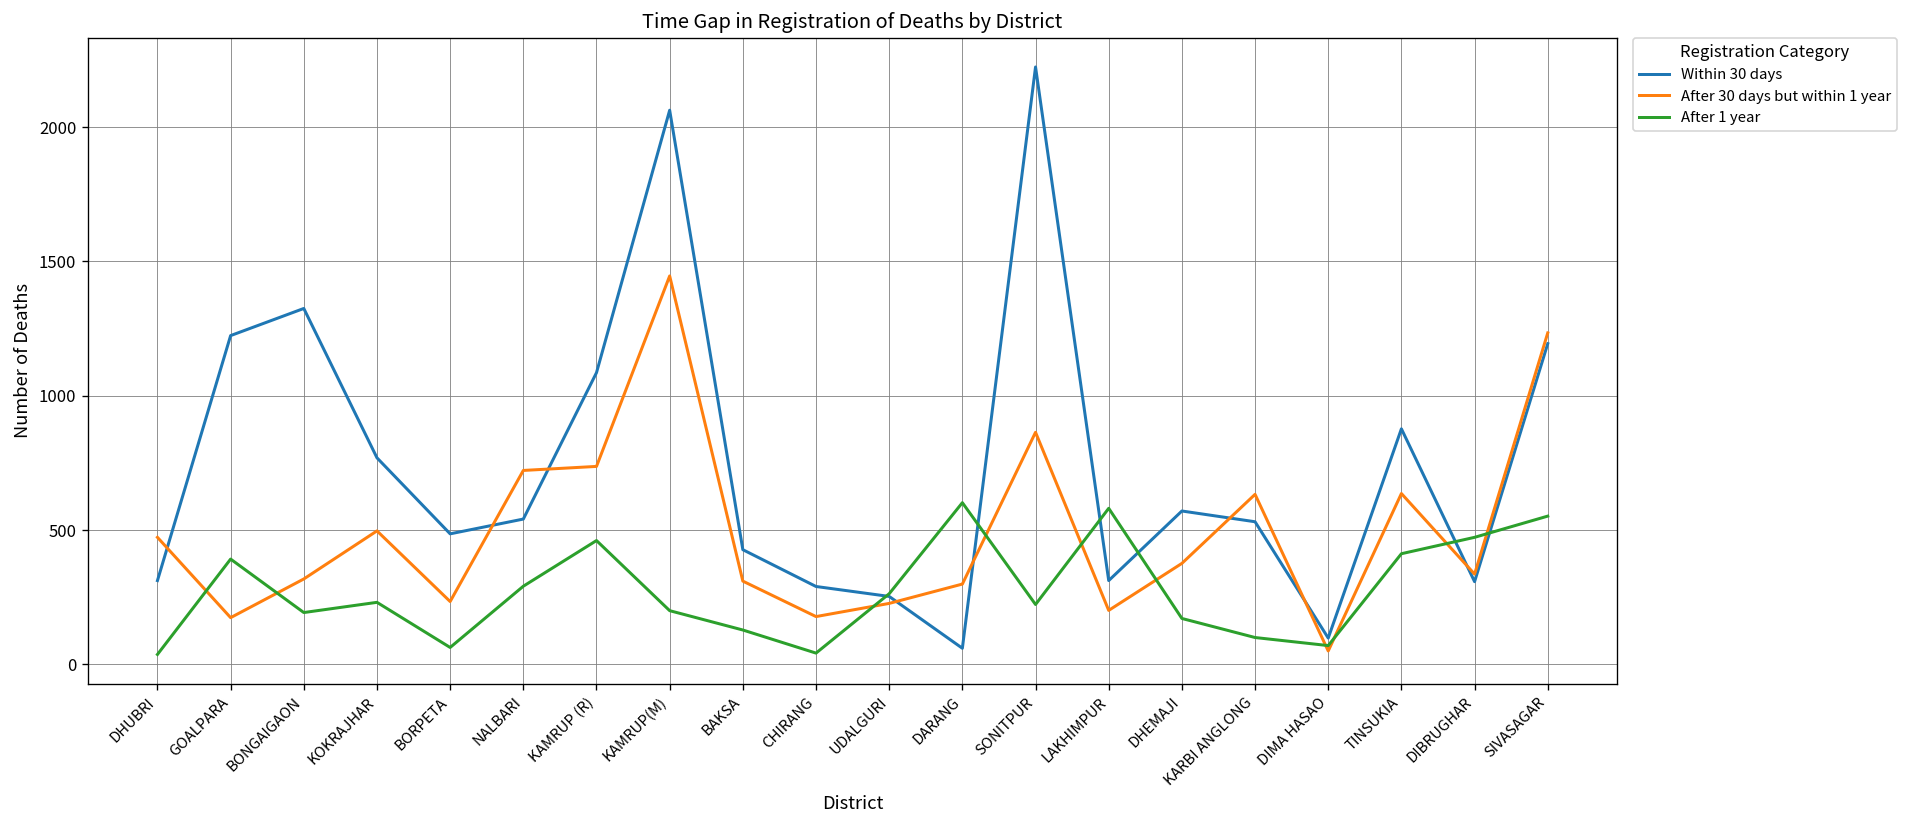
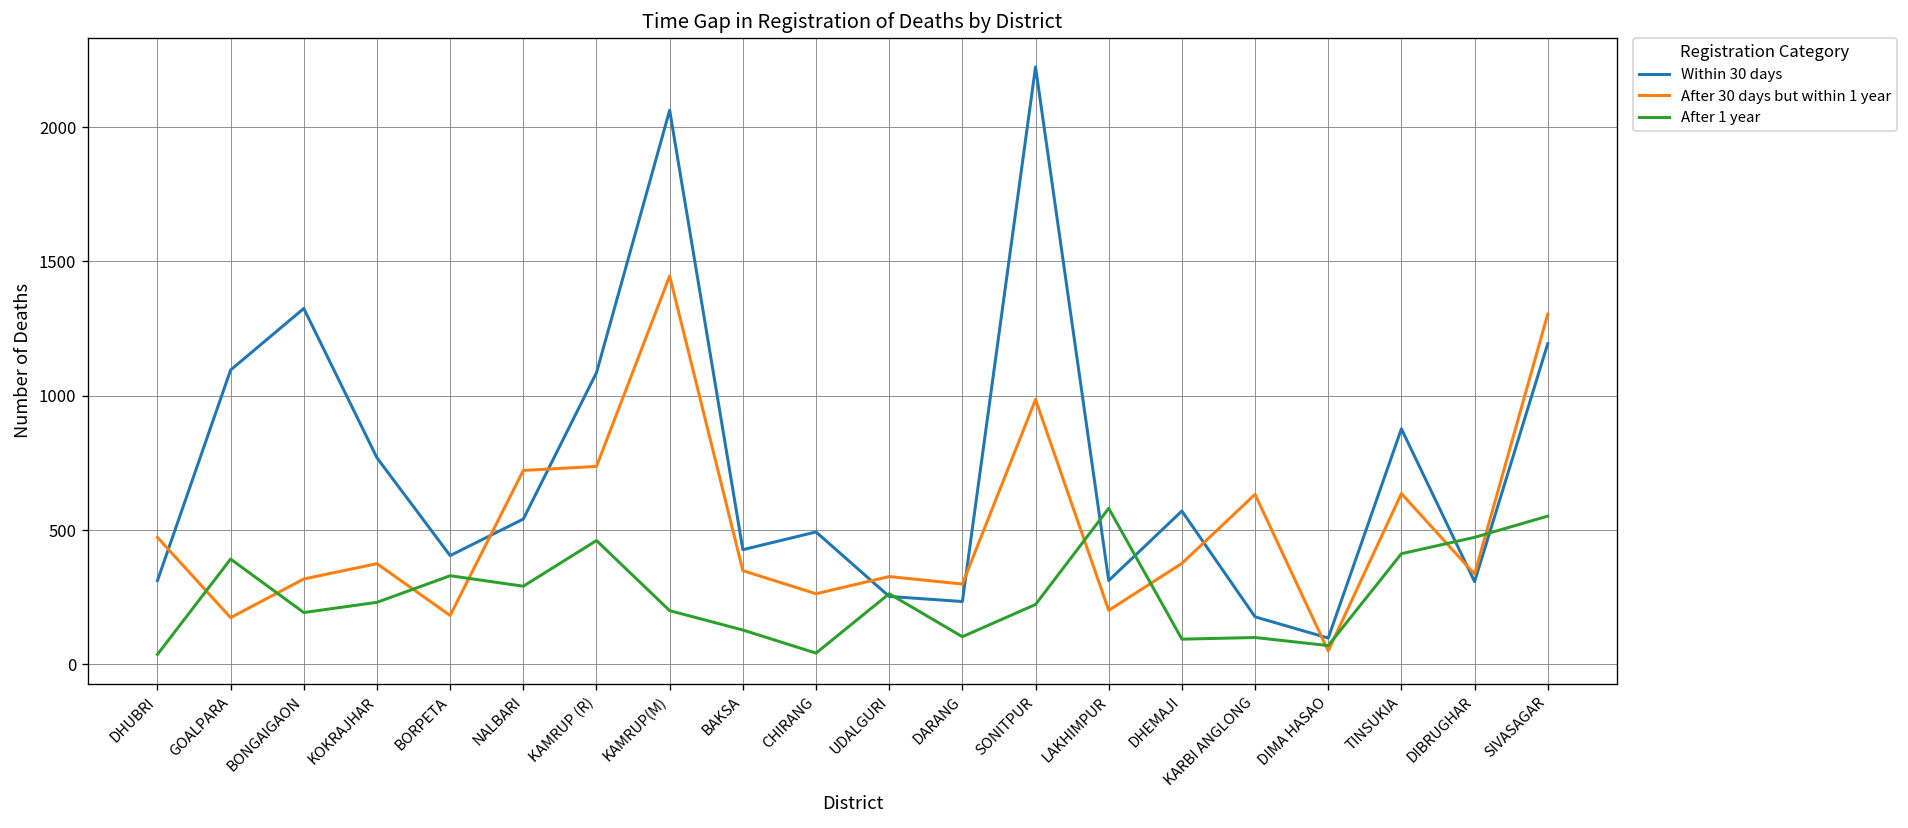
Within 30 days, GOALPARA: 1220 -> 1100
After 30 days but within 1 year, KOKRAJHAR: 500 -> 380
Within 30 days, BORPETA: 490 -> 410
After 30 days but within 1 year, BORPETA: 230 -> 180
After 1 year, BORPETA: 60 -> 330
After 30 days but within 1 year, BAKSA: 310 -> 350
Within 30 days, CHIRANG: 290 -> 490
After 30 days but within 1 year, CHIRANG: 180 -> 260
After 30 days but within 1 year, UDALGURI: 230 -> 330
Within 30 days, DARANG: 60 -> 230
After 1 year, DARANG: 600 -> 100
After 30 days but within 1 year, SONITPUR: 860 -> 990
After 1 year, DHEMAJI: 170 -> 90
Within 30 days, KARBI ANGLONG: 530 -> 180
After 30 days but within 1 year, SIVASAGAR: 1230 -> 1300
